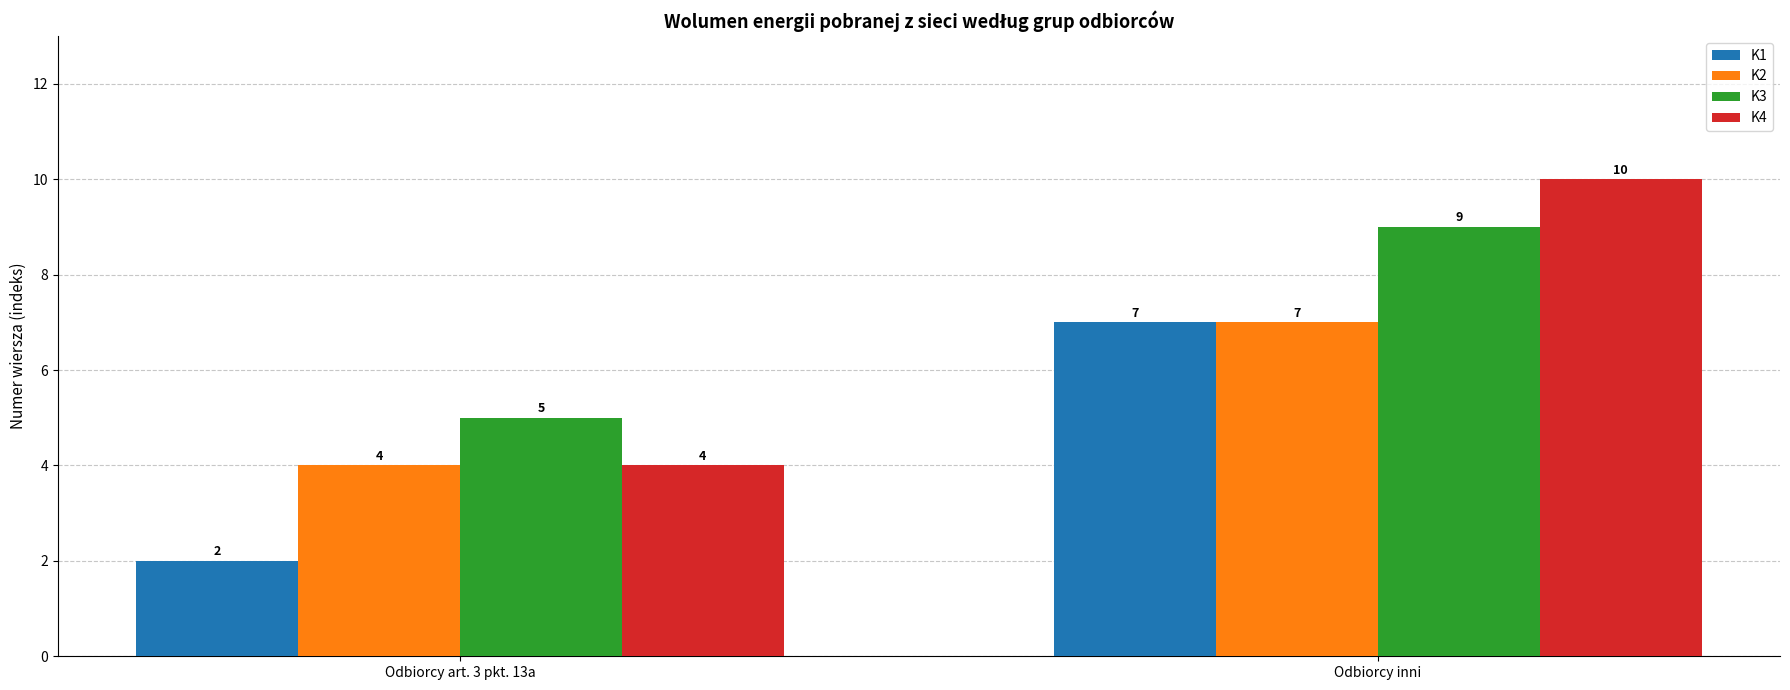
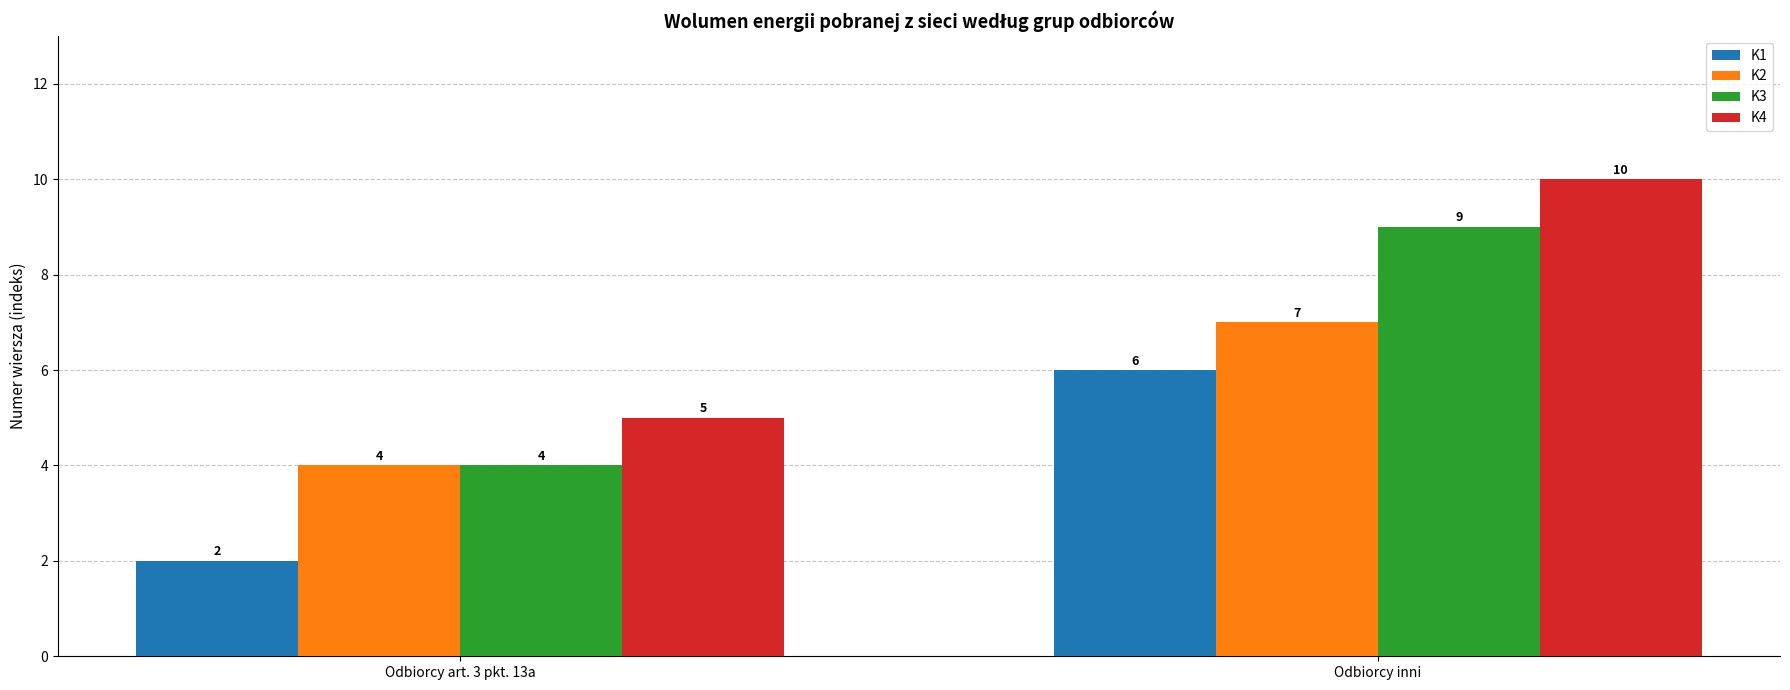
K3, Odbiorcy art. 3 pkt. 13a: 5 -> 4
K4, Odbiorcy art. 3 pkt. 13a: 4 -> 5
K1, Odbiorcy inni: 7 -> 6
